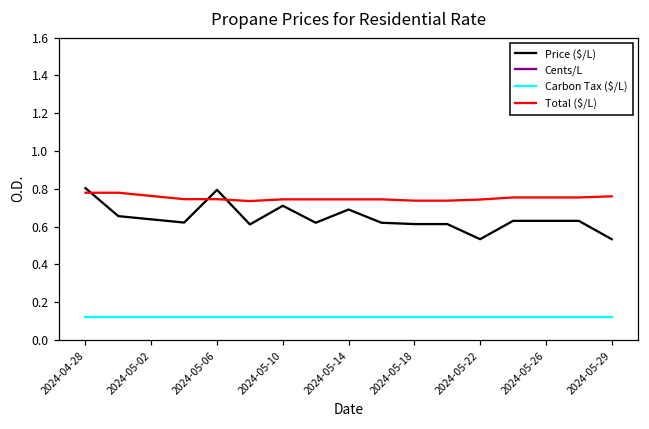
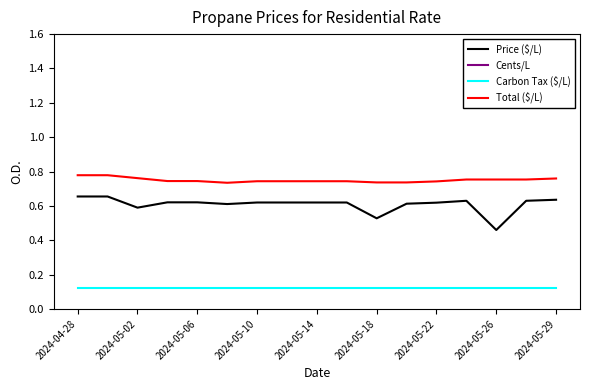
Price ($/L), 2024-04-28: 0.80 -> 0.66
Price ($/L), 2024-05-02: 0.64 -> 0.59
Price ($/L), 2024-05-06: 0.79 -> 0.62
Price ($/L), 2024-05-10: 0.71 -> 0.62
Price ($/L), 2024-05-14: 0.69 -> 0.62
Price ($/L), 2024-05-18: 0.61 -> 0.53
Price ($/L), 2024-05-22: 0.53 -> 0.62
Price ($/L), 2024-05-26: 0.63 -> 0.46
Price ($/L), 2024-05-29: 0.53 -> 0.64
